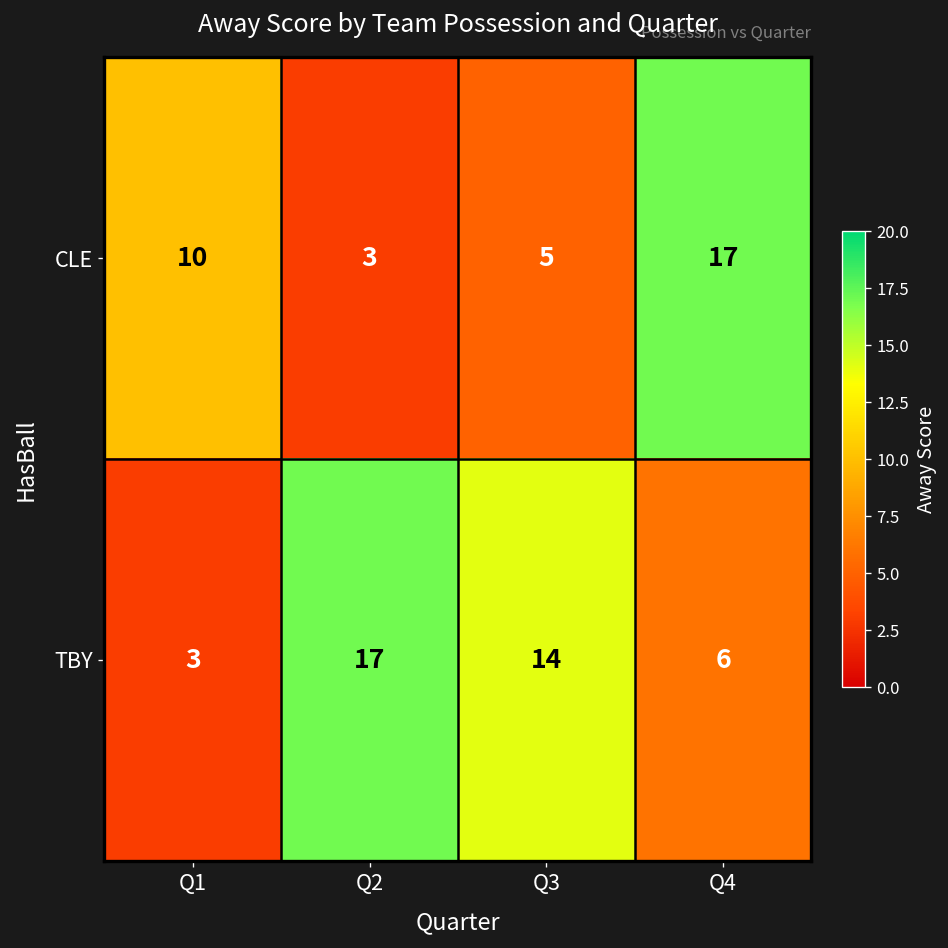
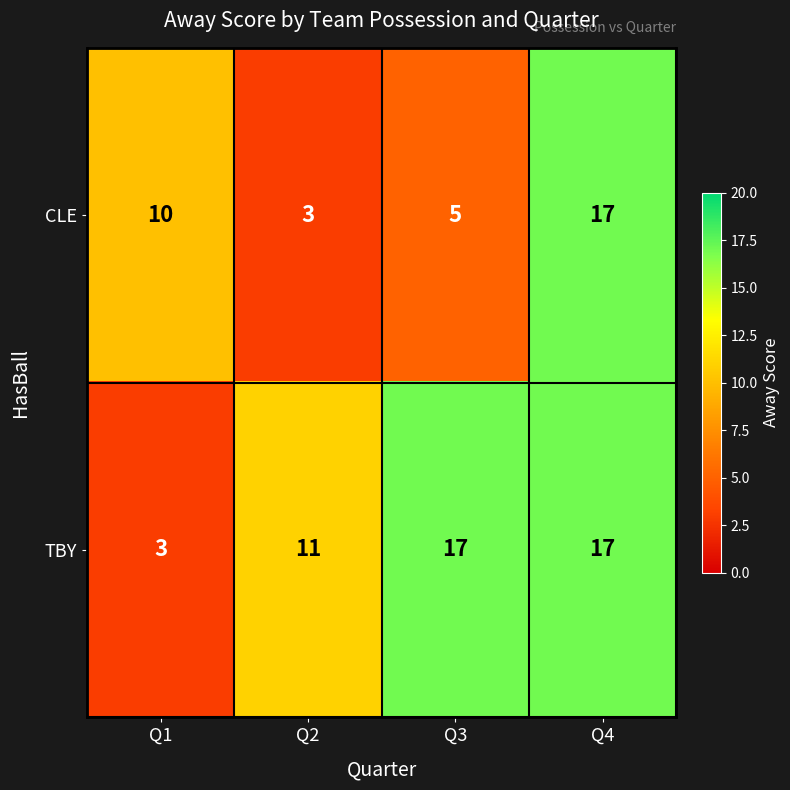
TBY, Q2: 17 -> 11
TBY, Q3: 14 -> 17
TBY, Q4: 6 -> 17
